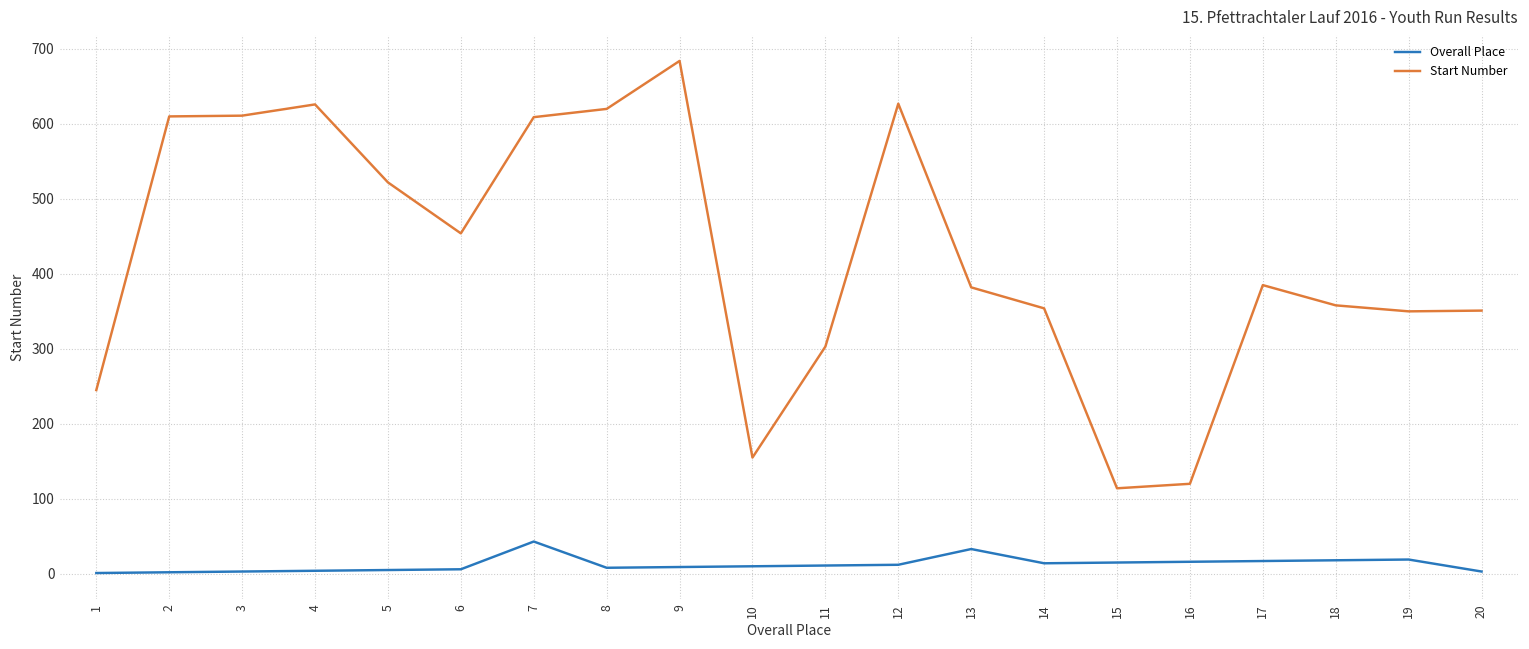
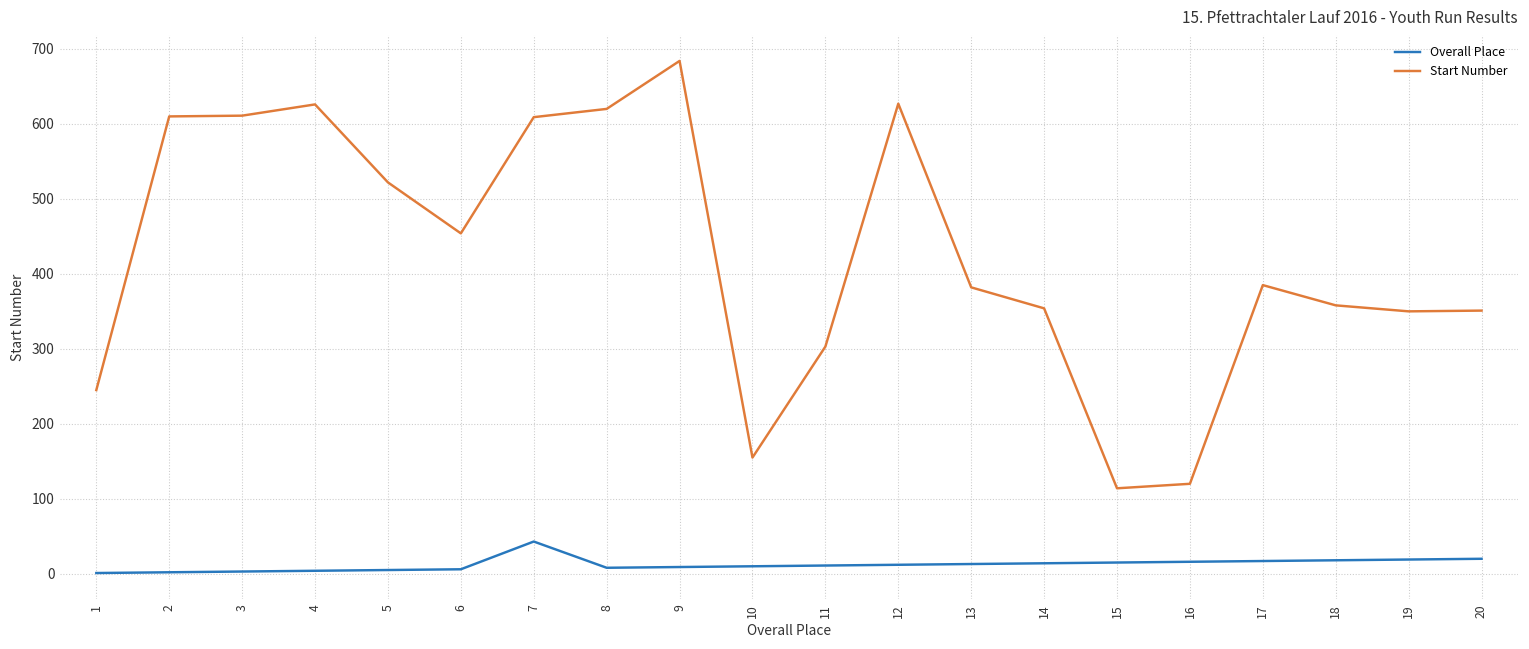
Overall Place, 13: 30 -> 10
Overall Place, 20: 0 -> 20
